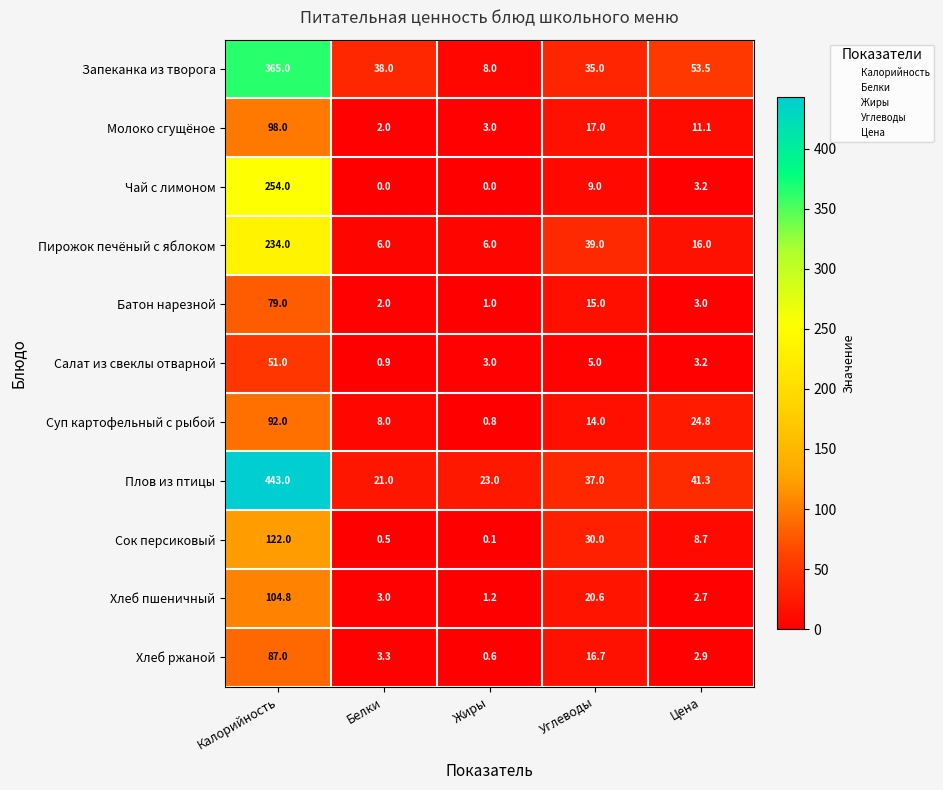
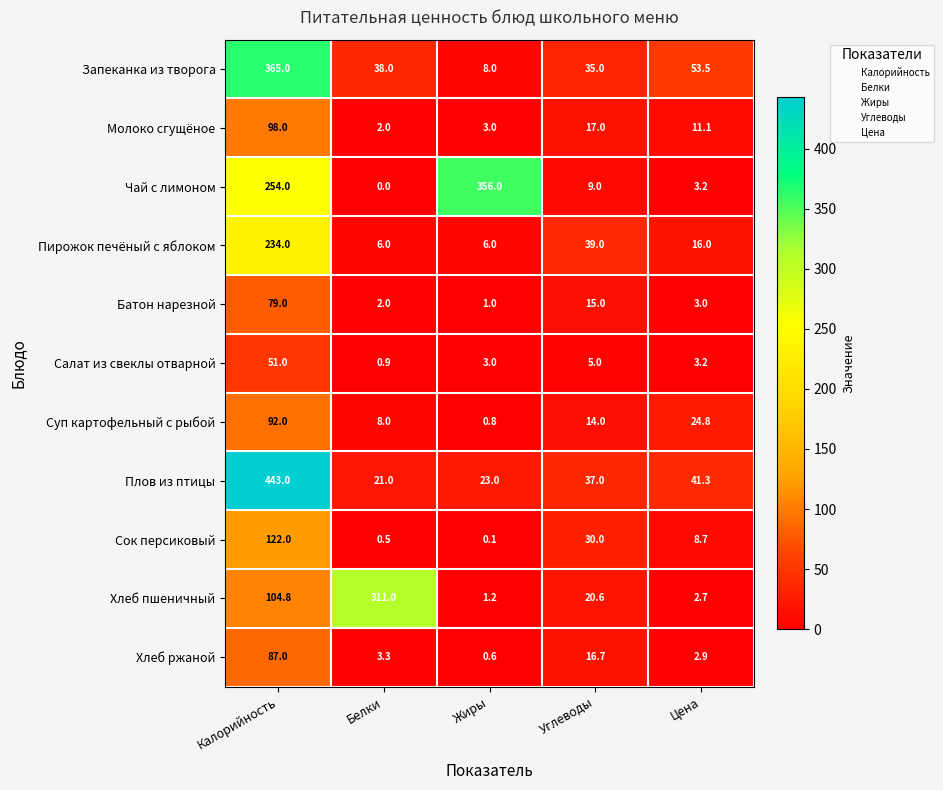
Чай с лимоном, Жиры: 0.0 -> 356.0
Хлеб пшеничный, Белки: 3.0 -> 311.0
